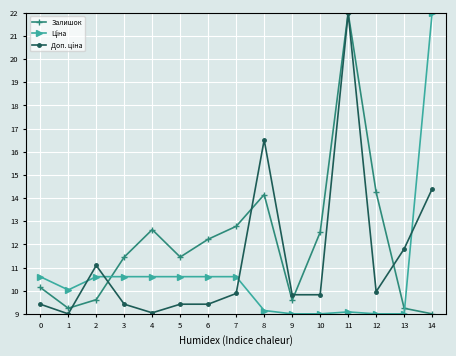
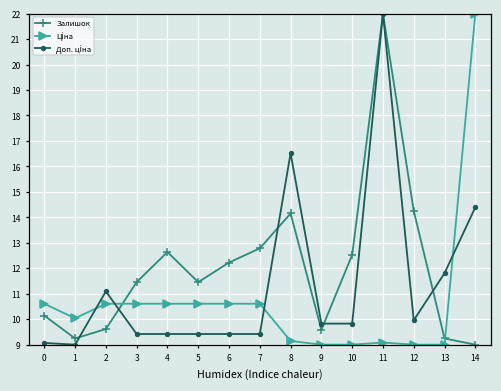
Доп. ціна, 0: 9.4 -> 9.1
Доп. ціна, 4: 9.0 -> 9.4
Доп. ціна, 7: 9.9 -> 9.4
